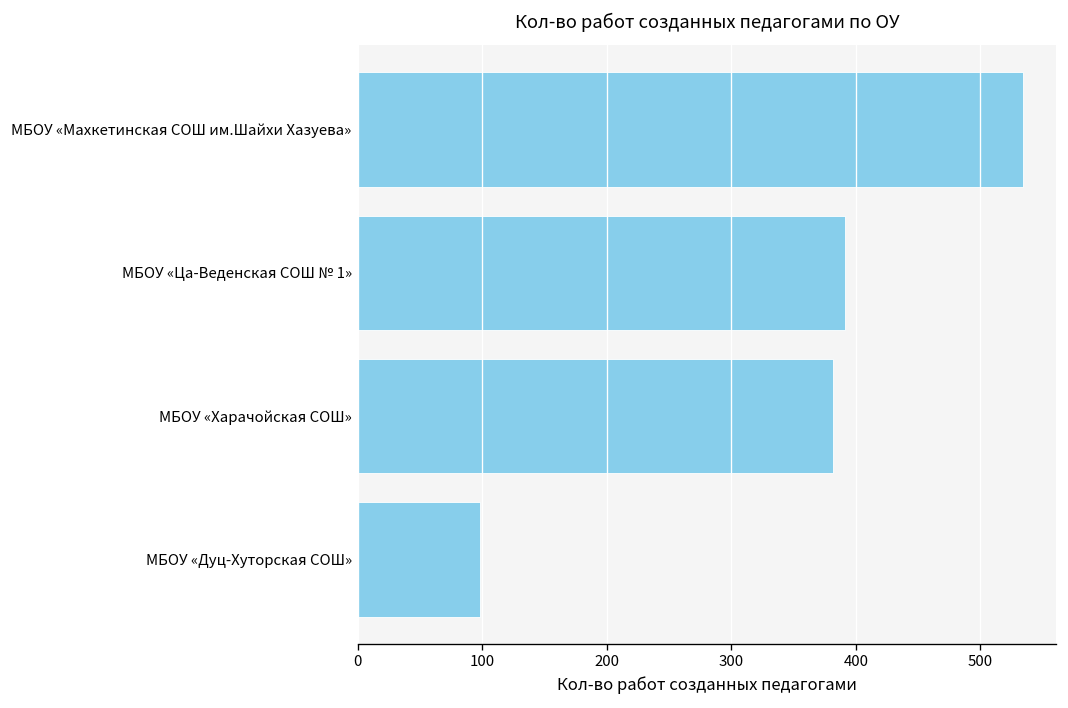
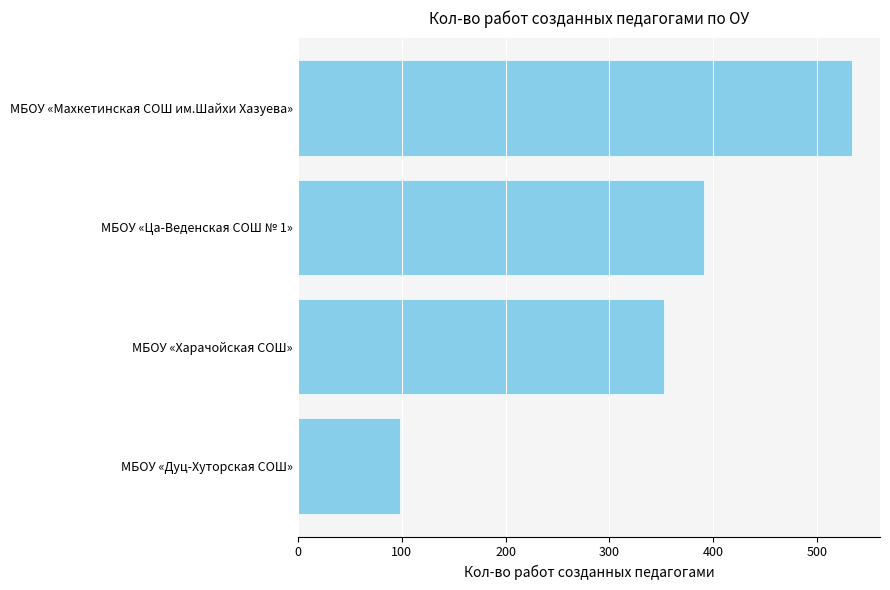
МБОУ «Харачойская СОШ»: 382 -> 353
